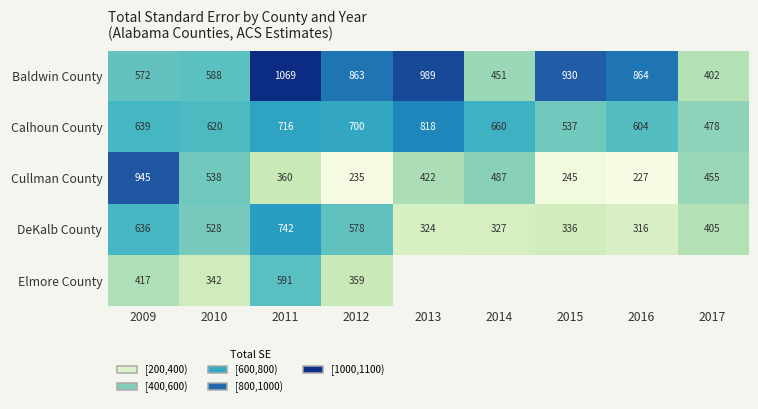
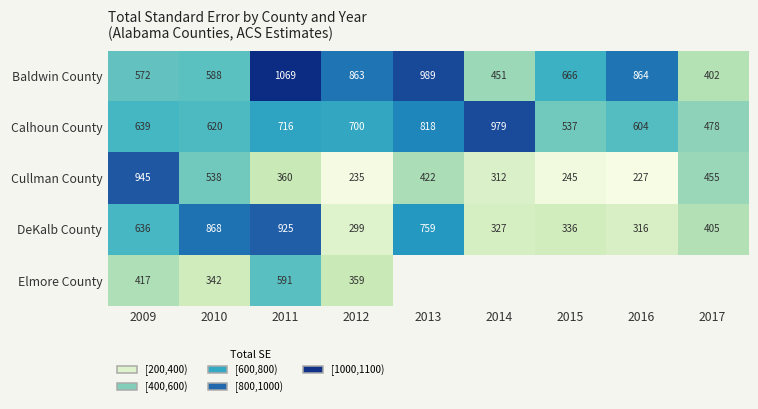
Baldwin County, 2015: 930 -> 666
Calhoun County, 2014: 660 -> 979
Cullman County, 2014: 487 -> 312
DeKalb County, 2010: 528 -> 868
DeKalb County, 2011: 742 -> 925
DeKalb County, 2012: 578 -> 299
DeKalb County, 2013: 324 -> 759
